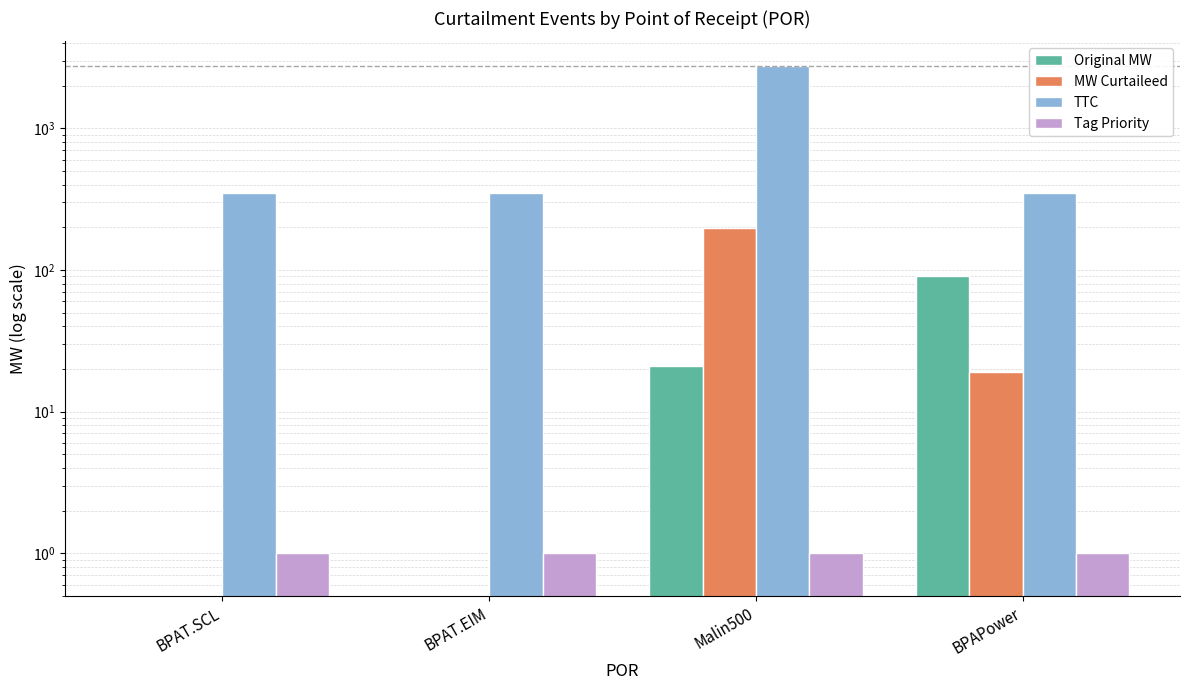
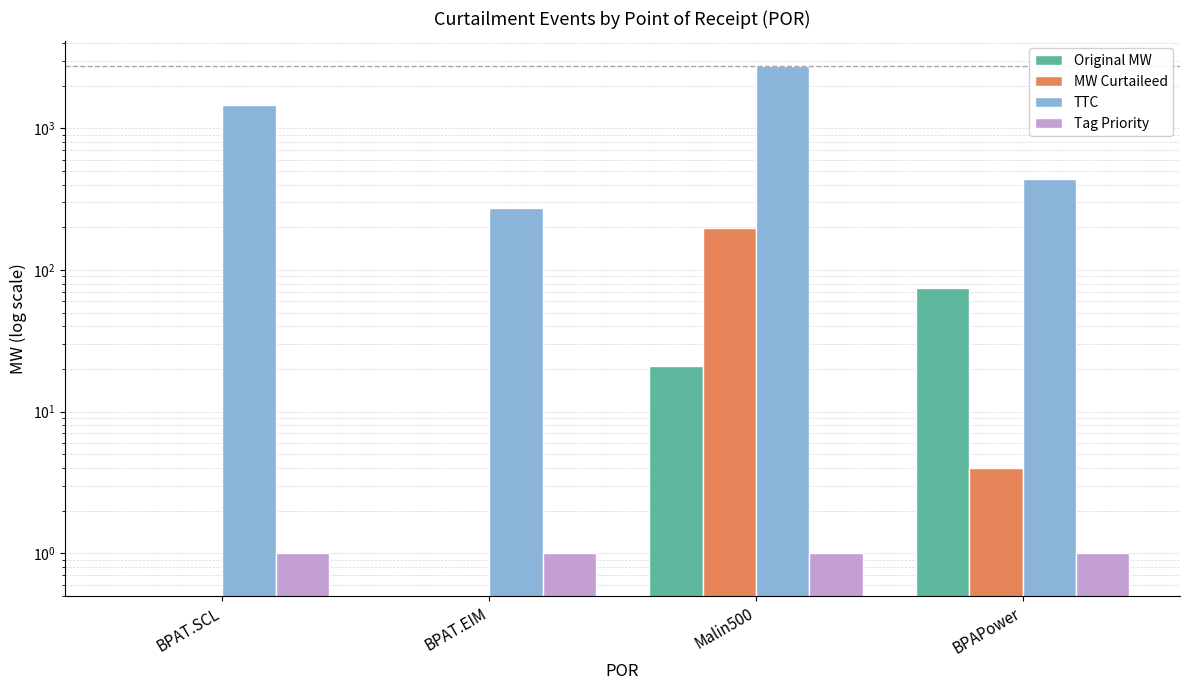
TTC, BPAT.SCL: 350 -> 1500
TTC, BPAT.EIM: 350 -> 270
Original MW, BPAPower: 90 -> 80
MW Curtaileed, BPAPower: 19 -> 4
TTC, BPAPower: 350 -> 440
